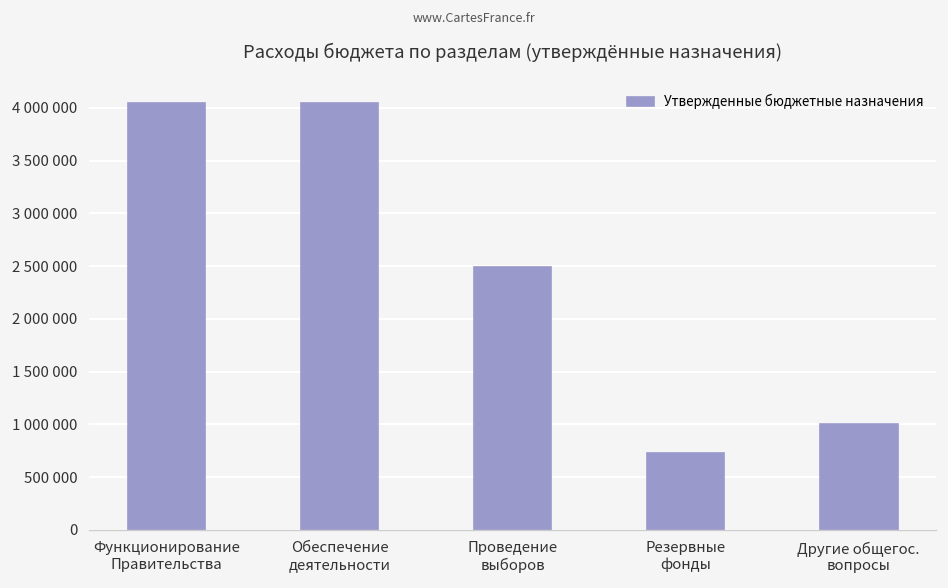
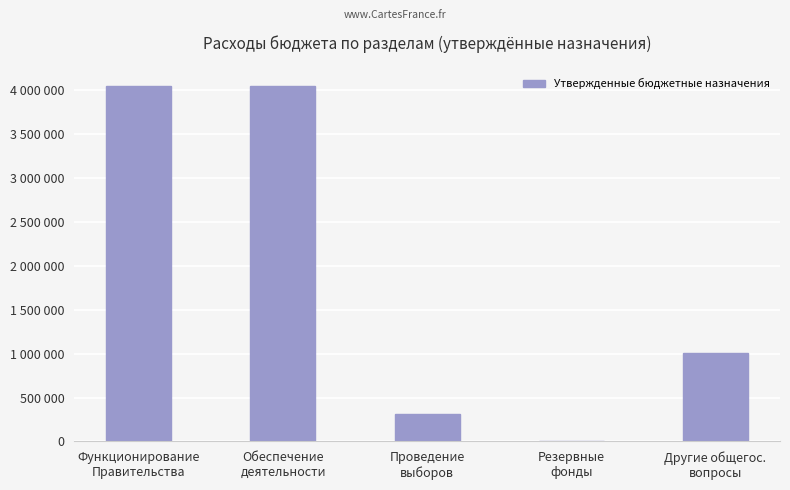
Проведение выборов: 2500000 -> 300000
Резервные фонды: 700000 -> 0
